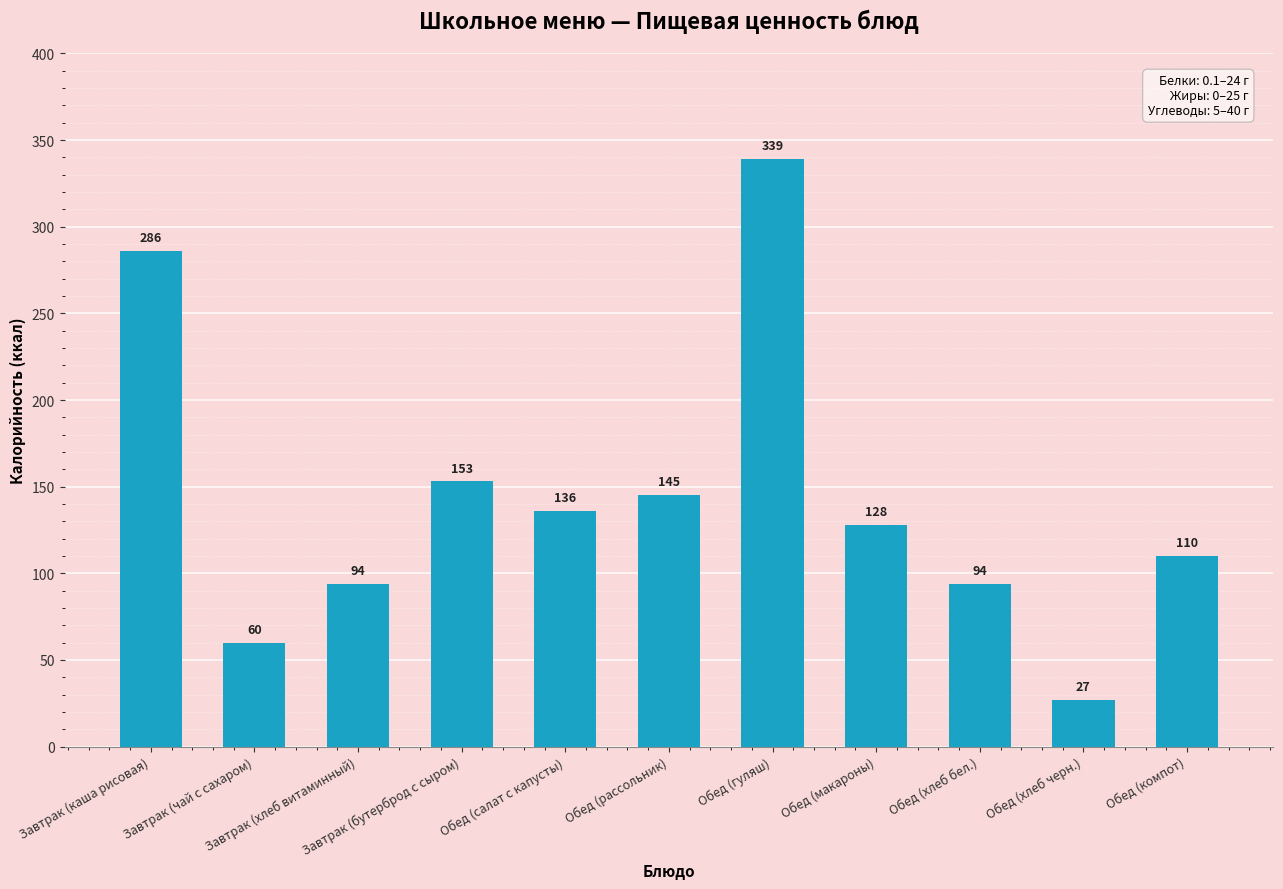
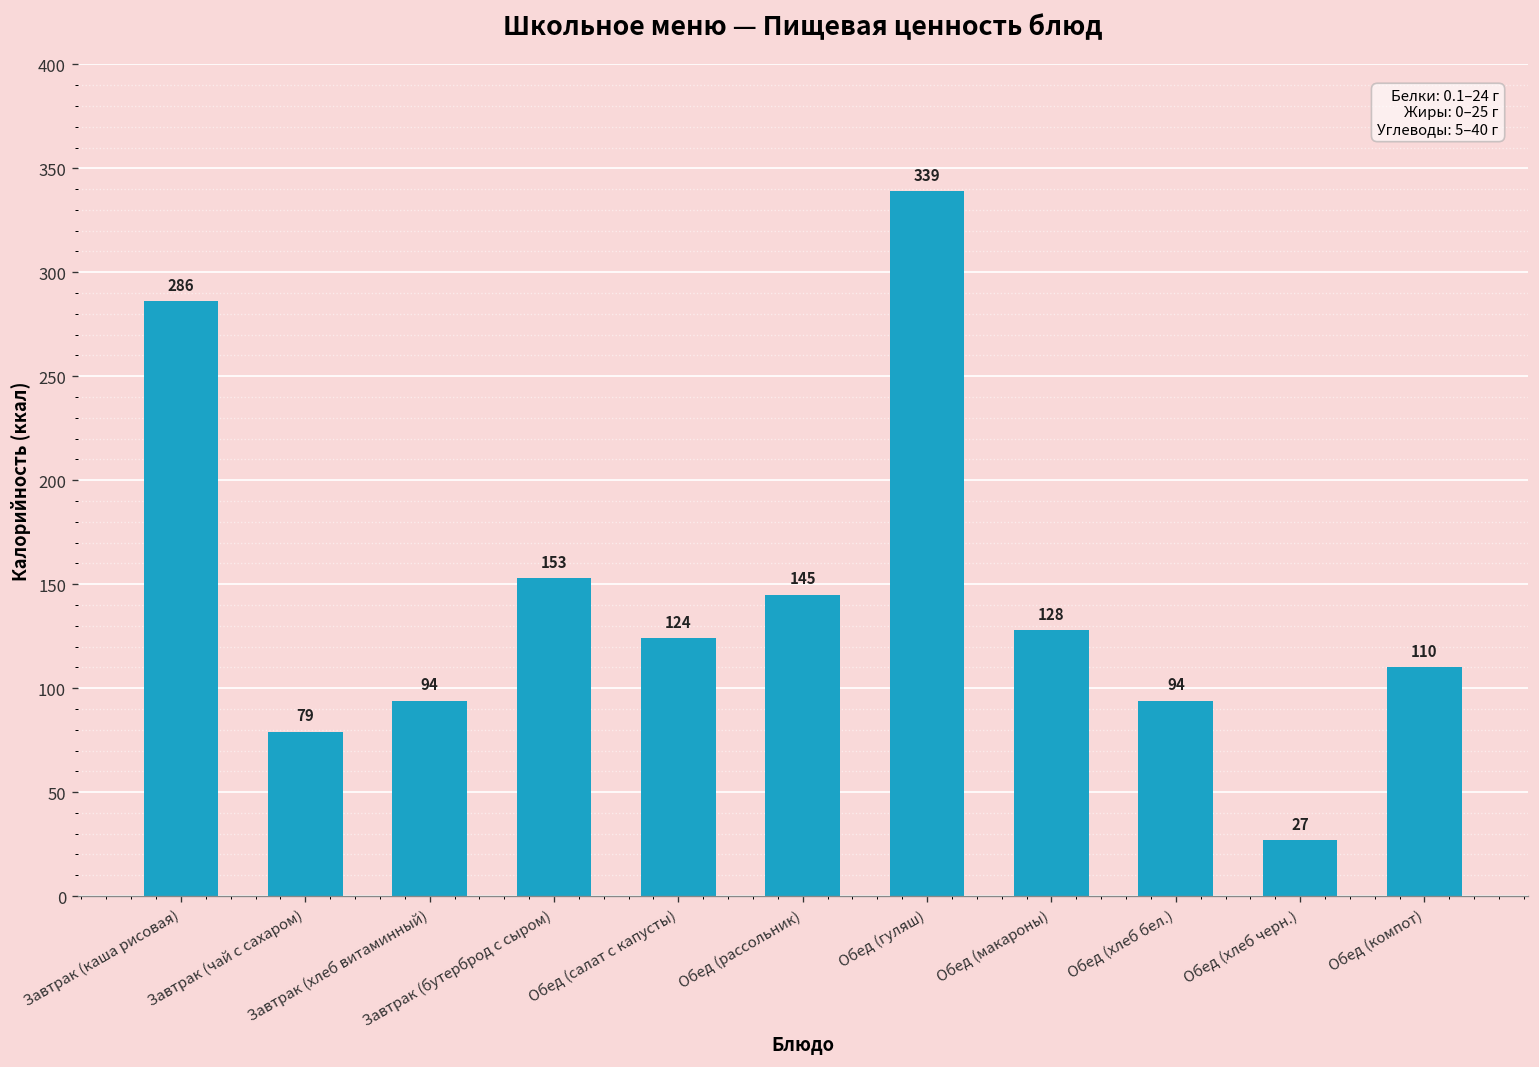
Завтрак (чай с сахаром): 60 -> 79
Обед (салат с капусты): 136 -> 124
